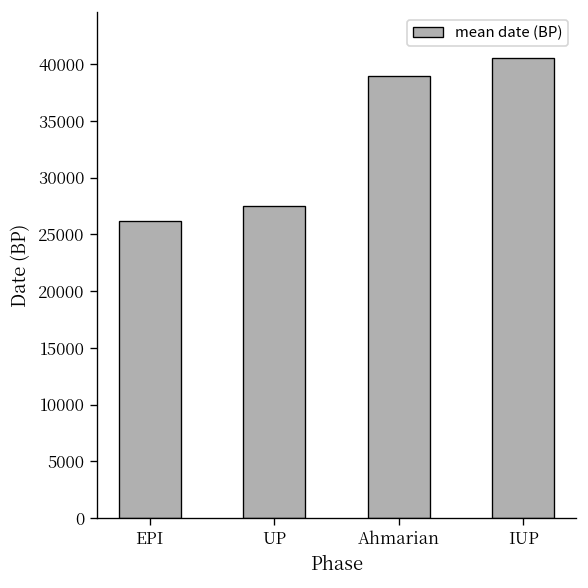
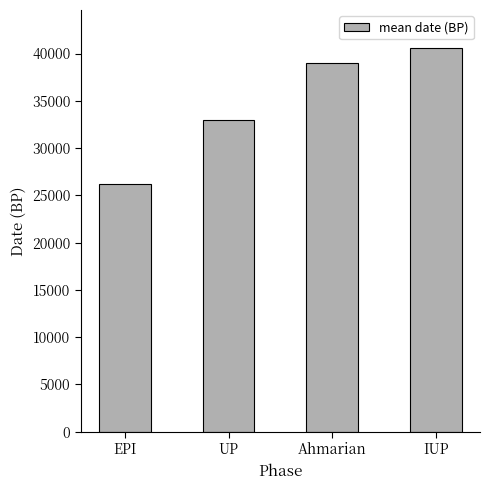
UP: 28000 -> 33000
